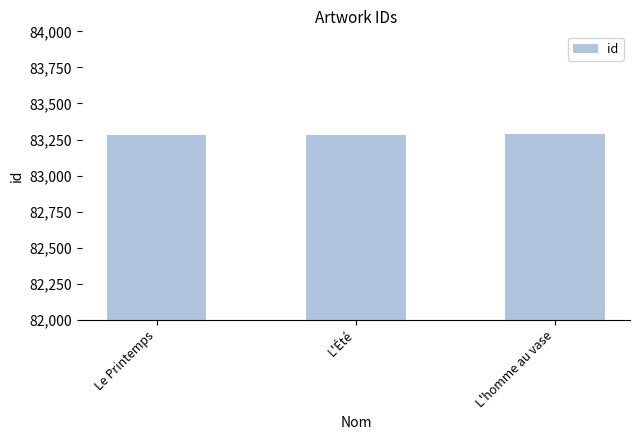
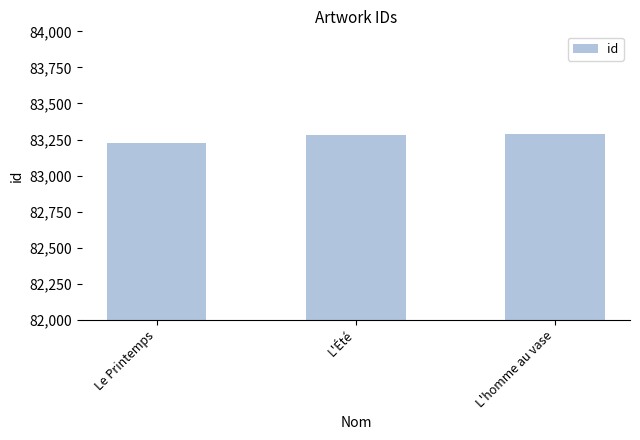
Le Printemps: 83,280 -> 83,220
